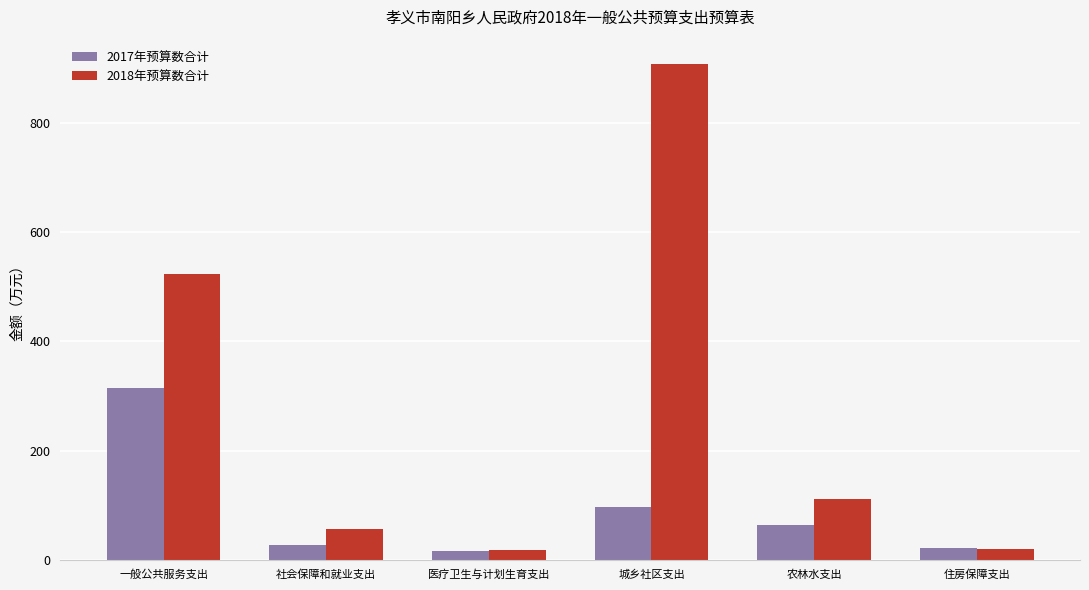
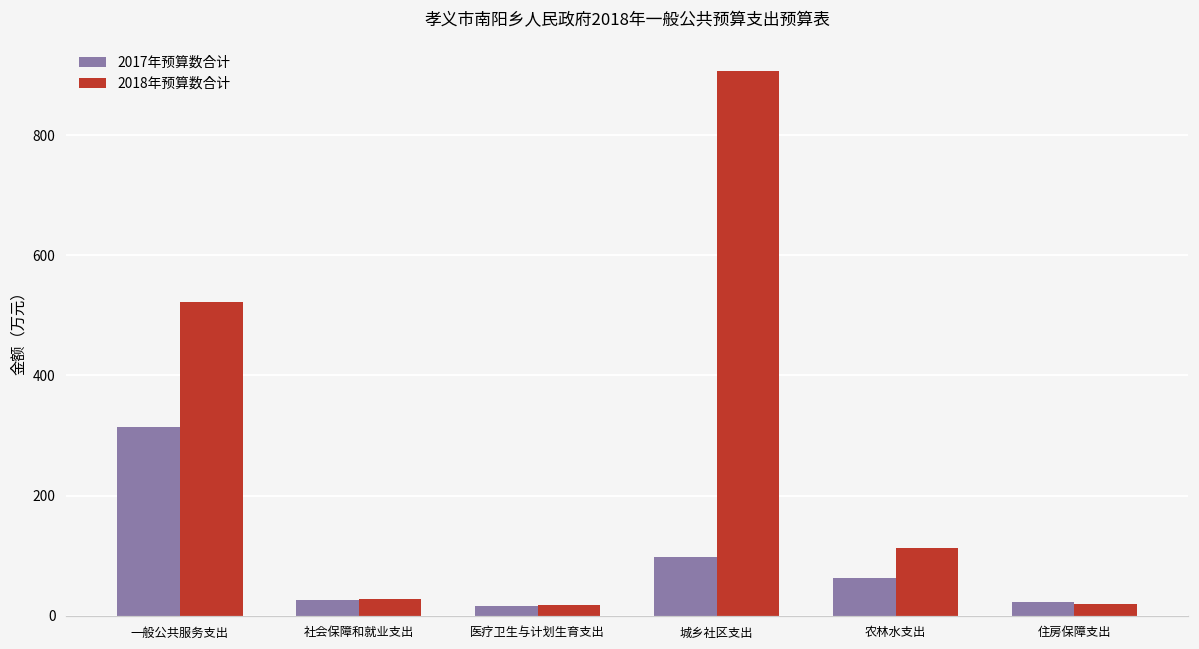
2018年预算数合计, 社会保障和就业支出: 60 -> 30
